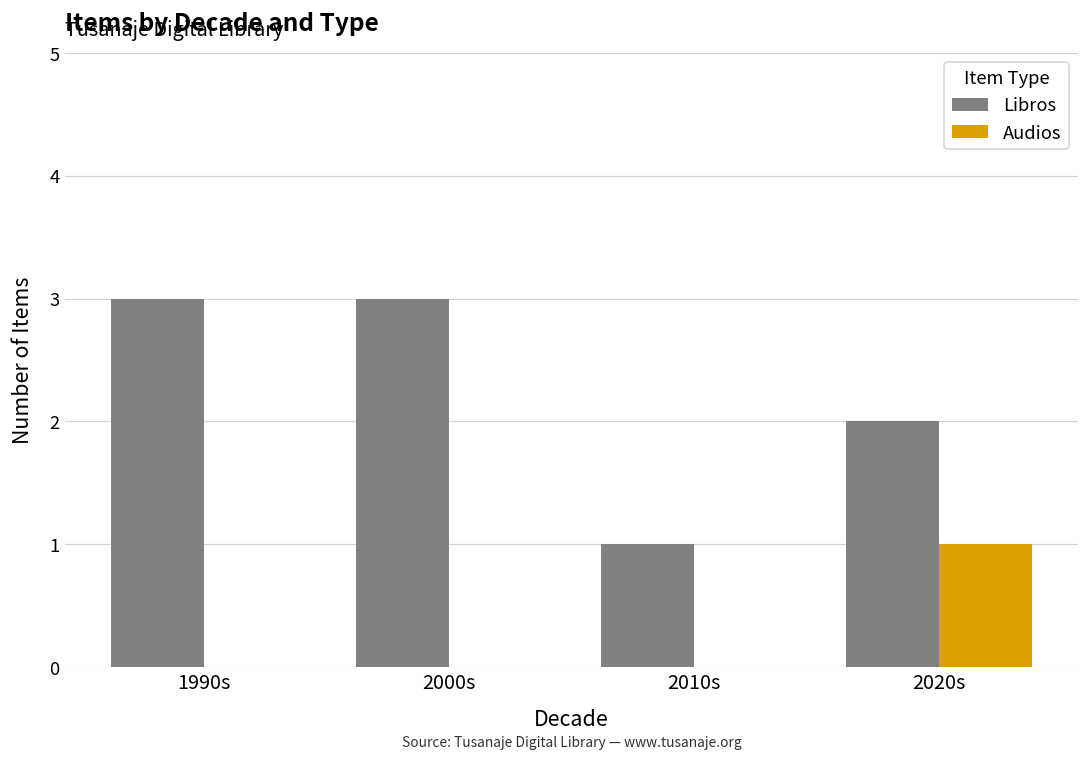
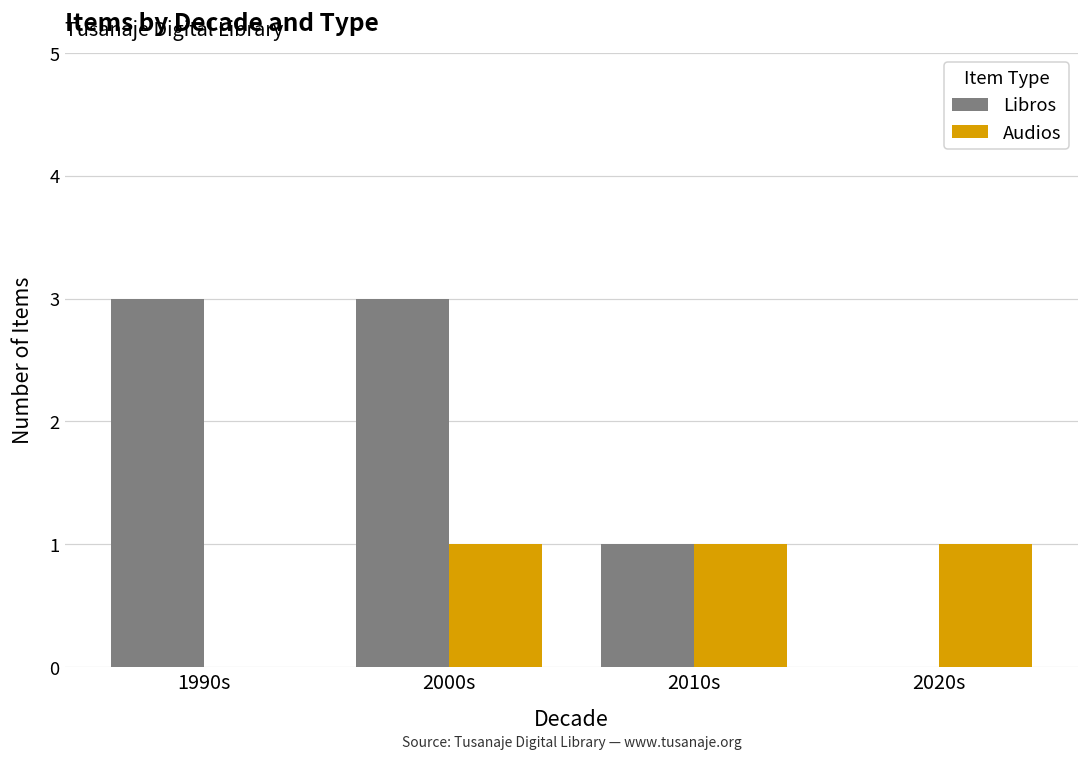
Audios, 2000s: 0 -> 1
Audios, 2010s: 0 -> 1
Libros, 2020s: 2 -> 0
